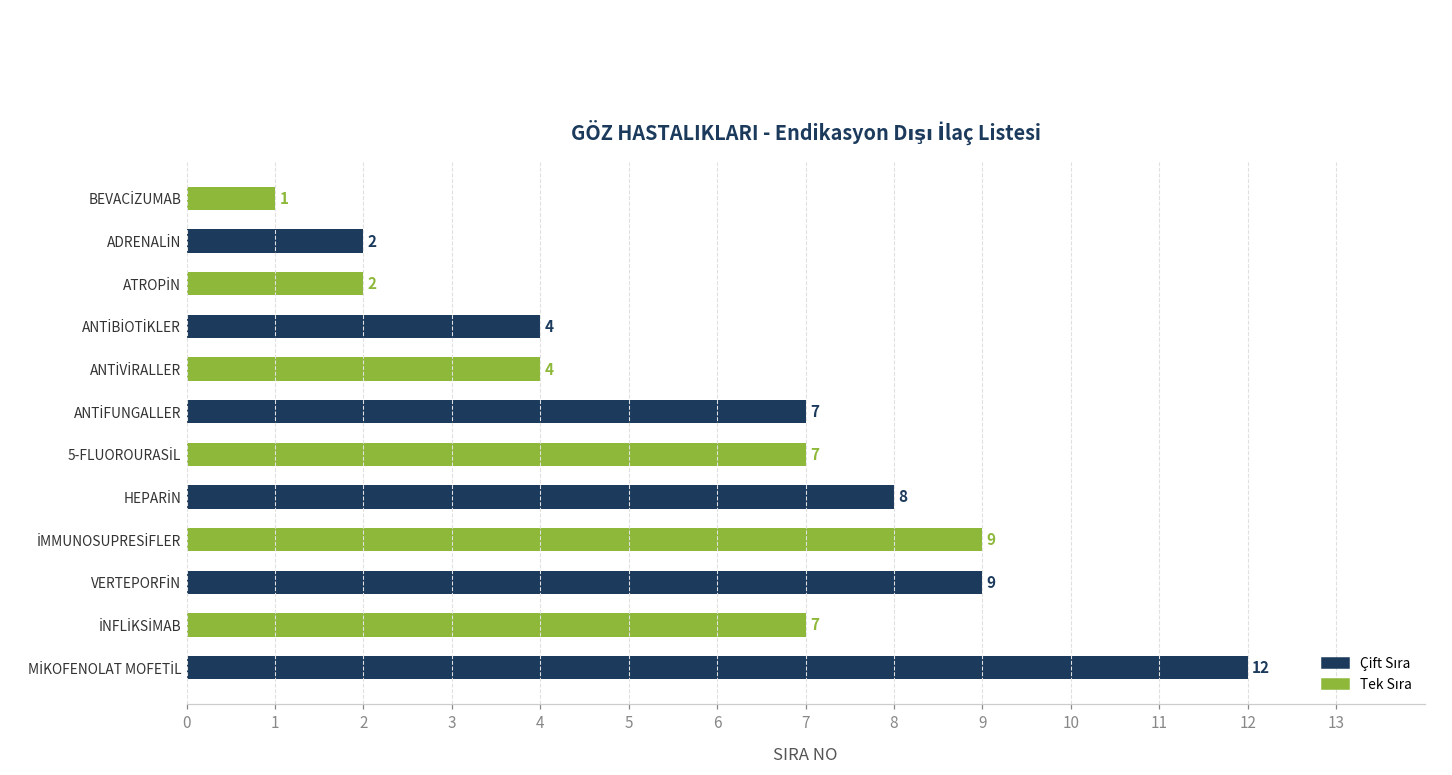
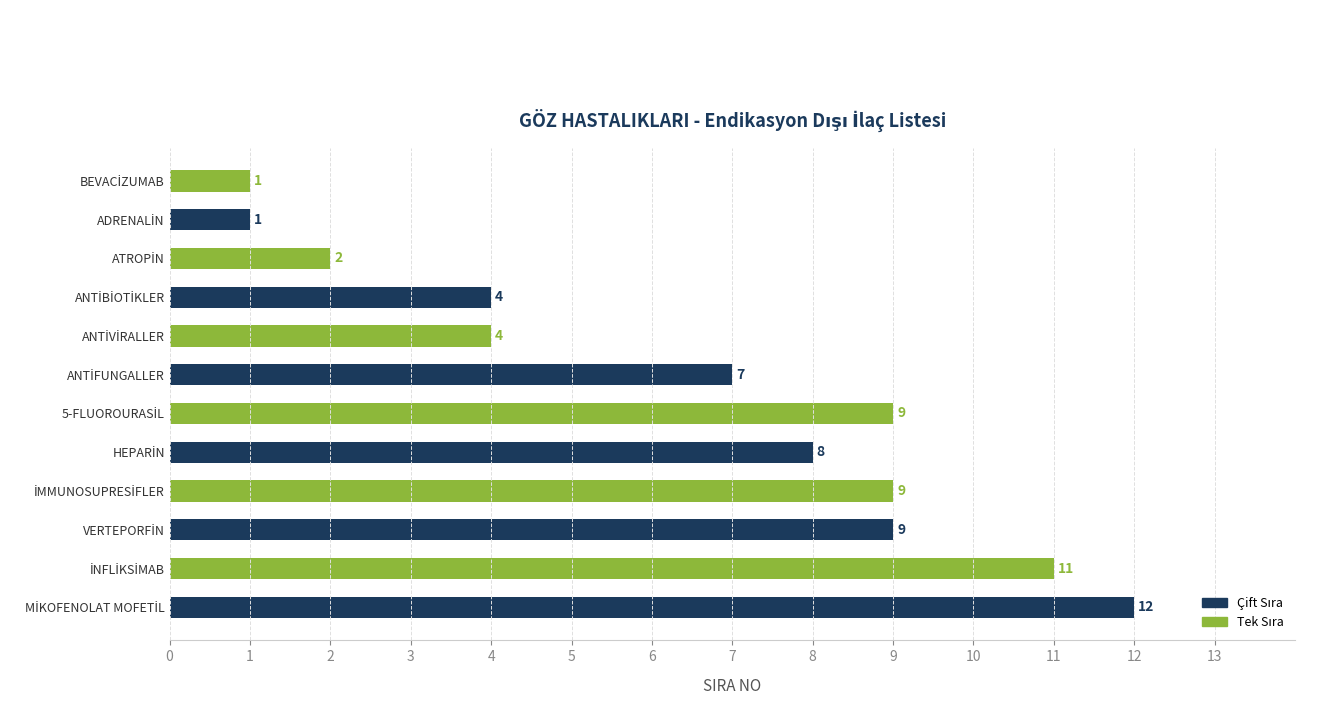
ADRENALİN: 2 -> 1
5-FLUOROURASİL: 7 -> 9
İNFLİKSİMAB: 7 -> 11
